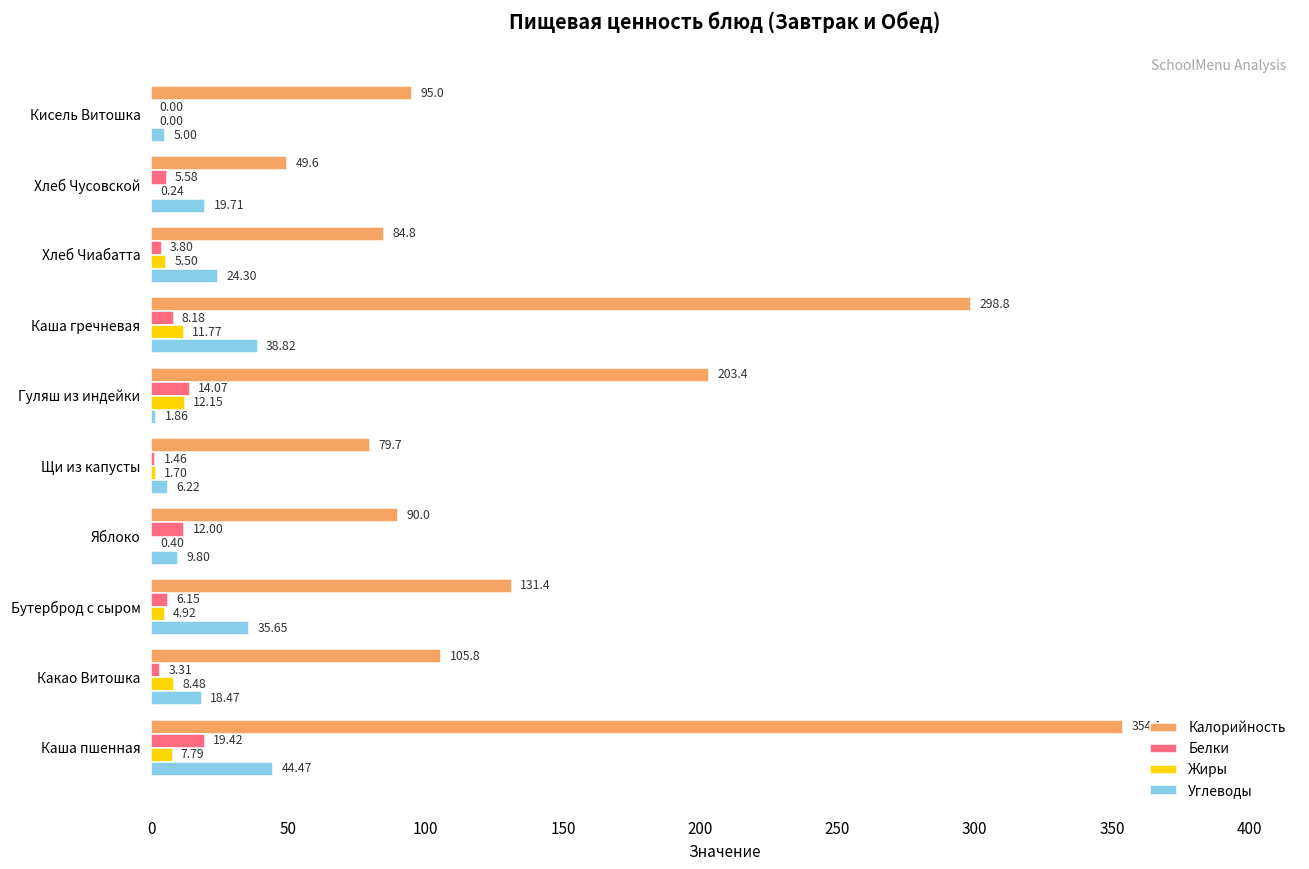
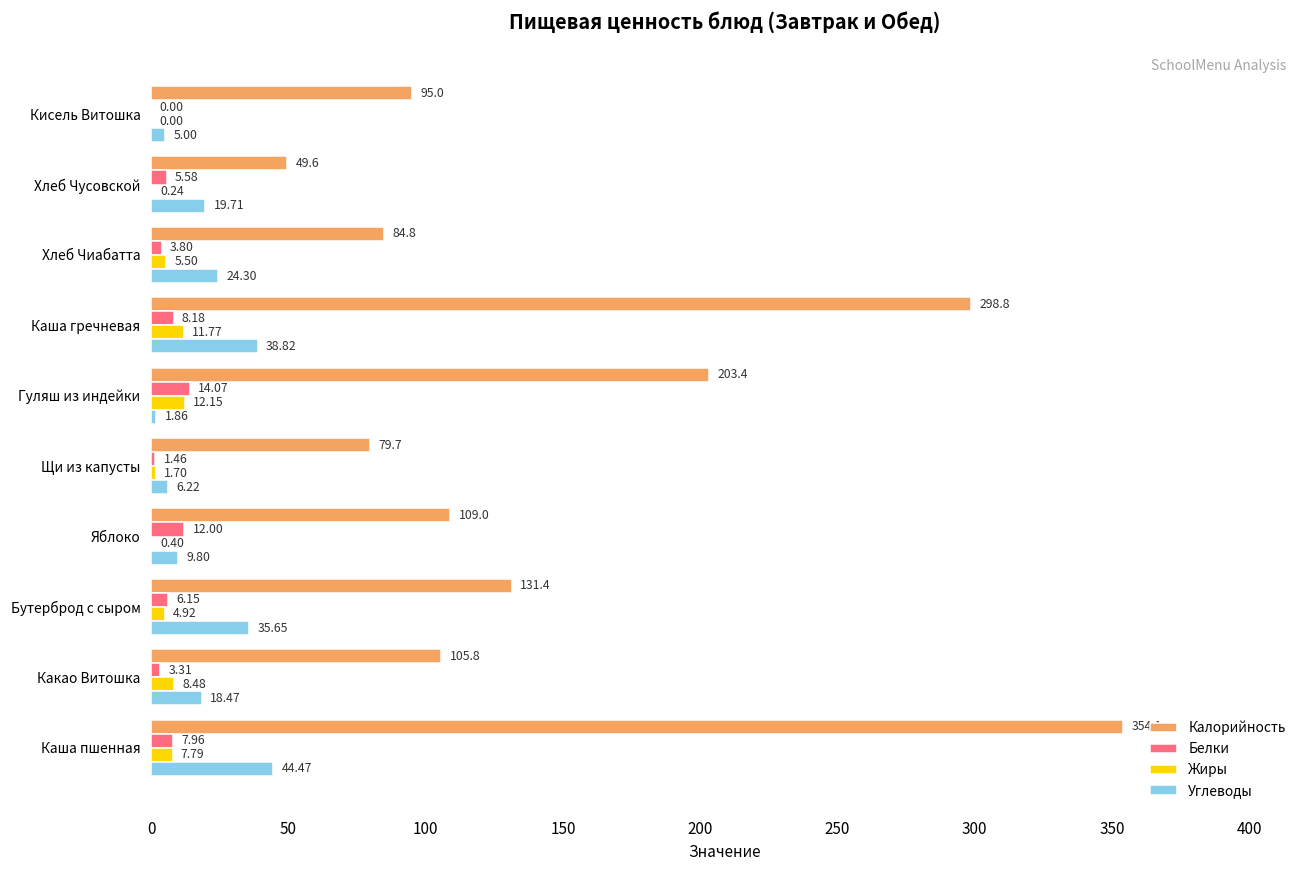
Калорийность, Яблоко: 90.0 -> 109.0
Белки, Каша пшенная: 19.42 -> 7.96
